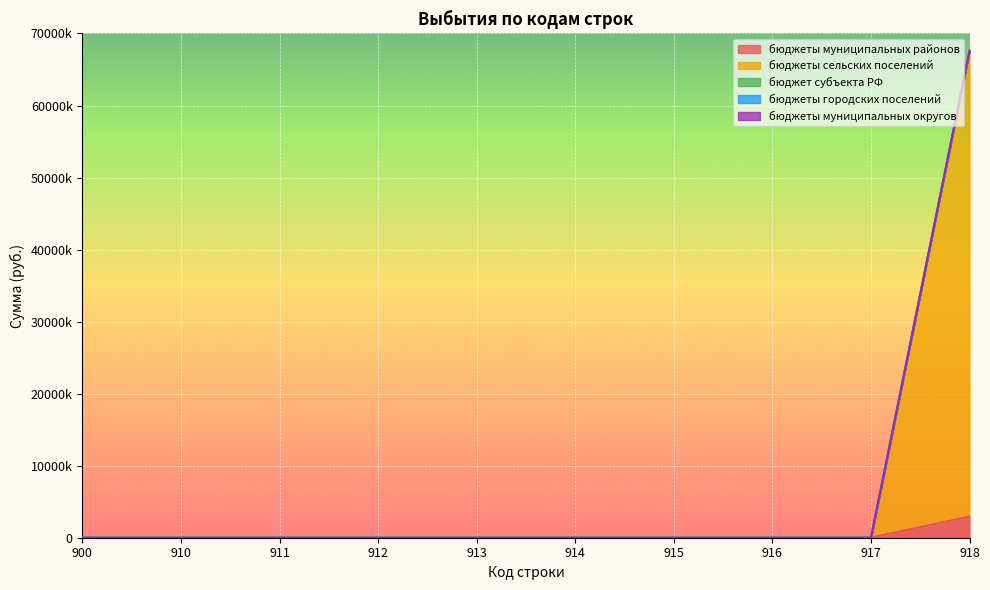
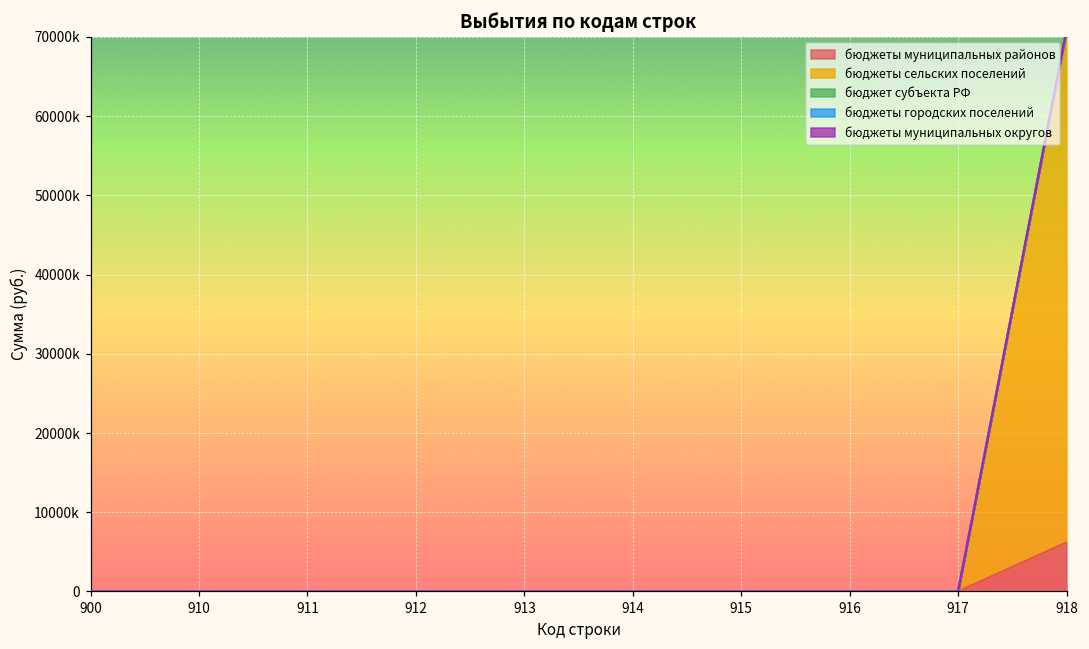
бюджеты муниципальных районов, 918: 3000000 -> 6000000
